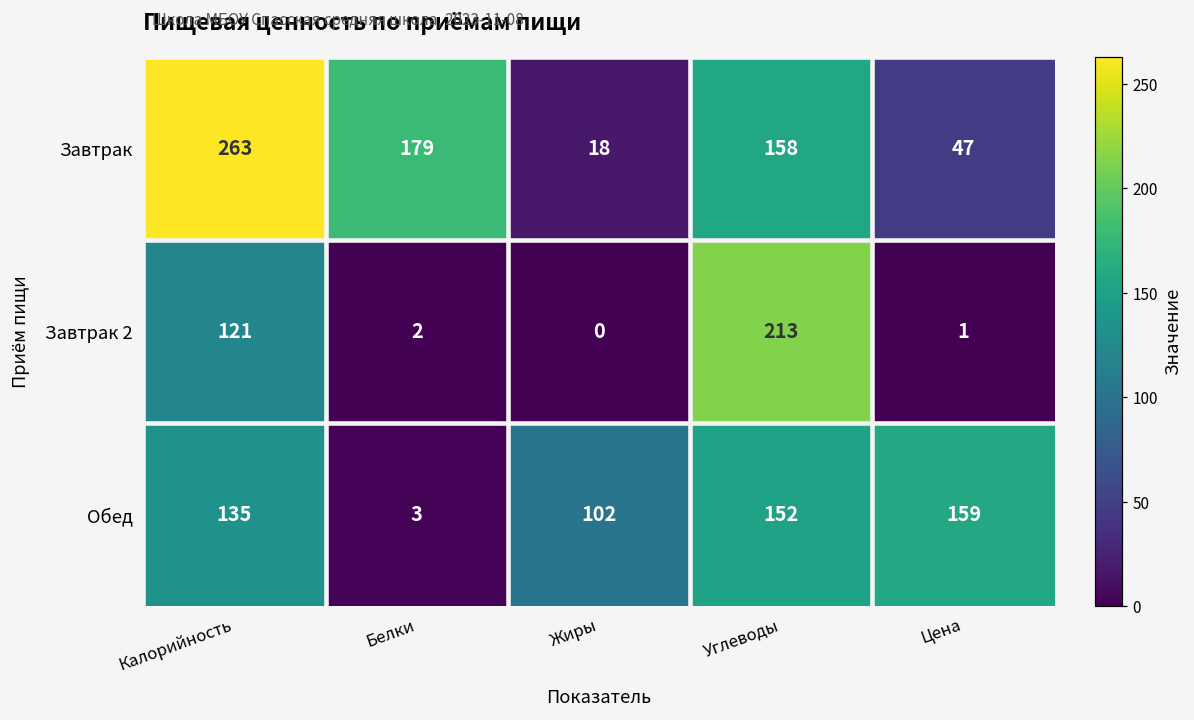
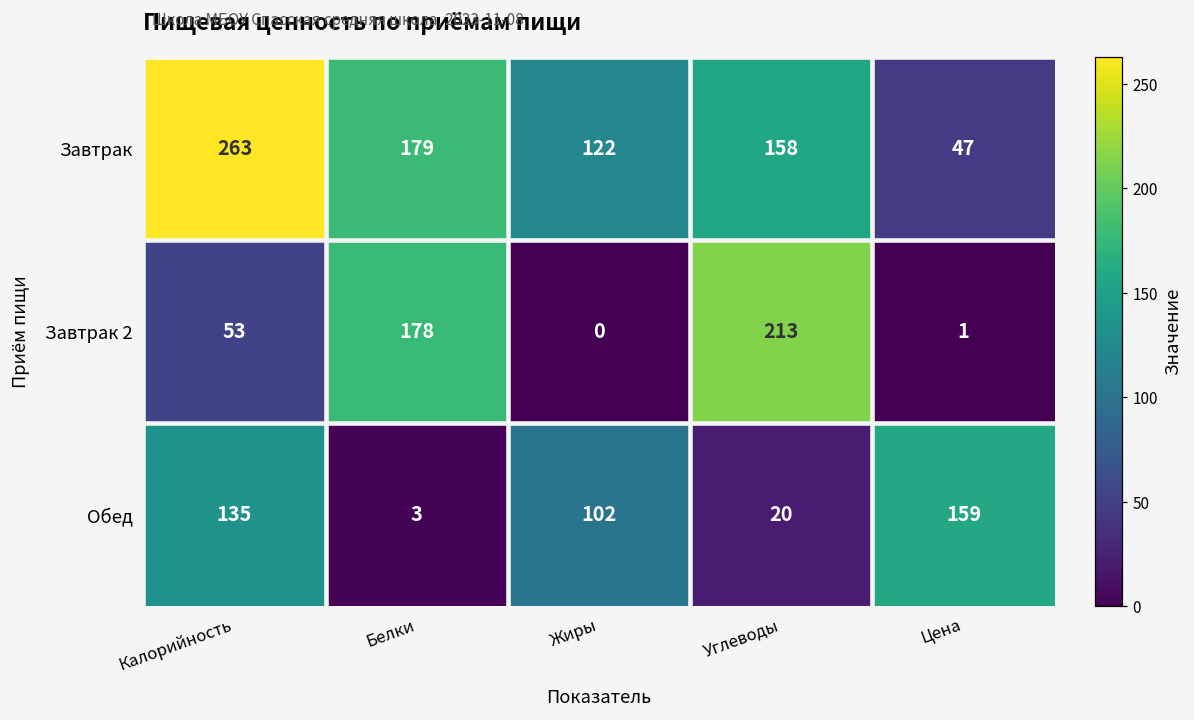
Завтрак, Жиры: 18 -> 122
Завтрак 2, Калорийность: 121 -> 53
Завтрак 2, Белки: 2 -> 178
Обед, Углеводы: 152 -> 20
